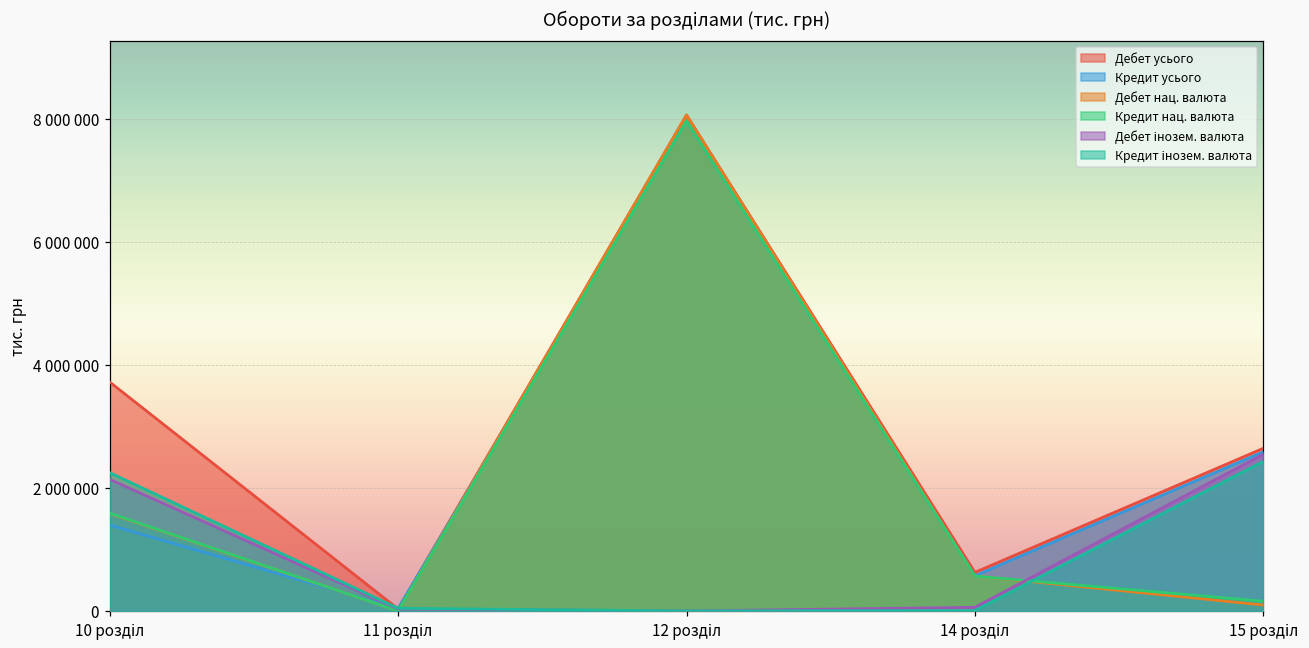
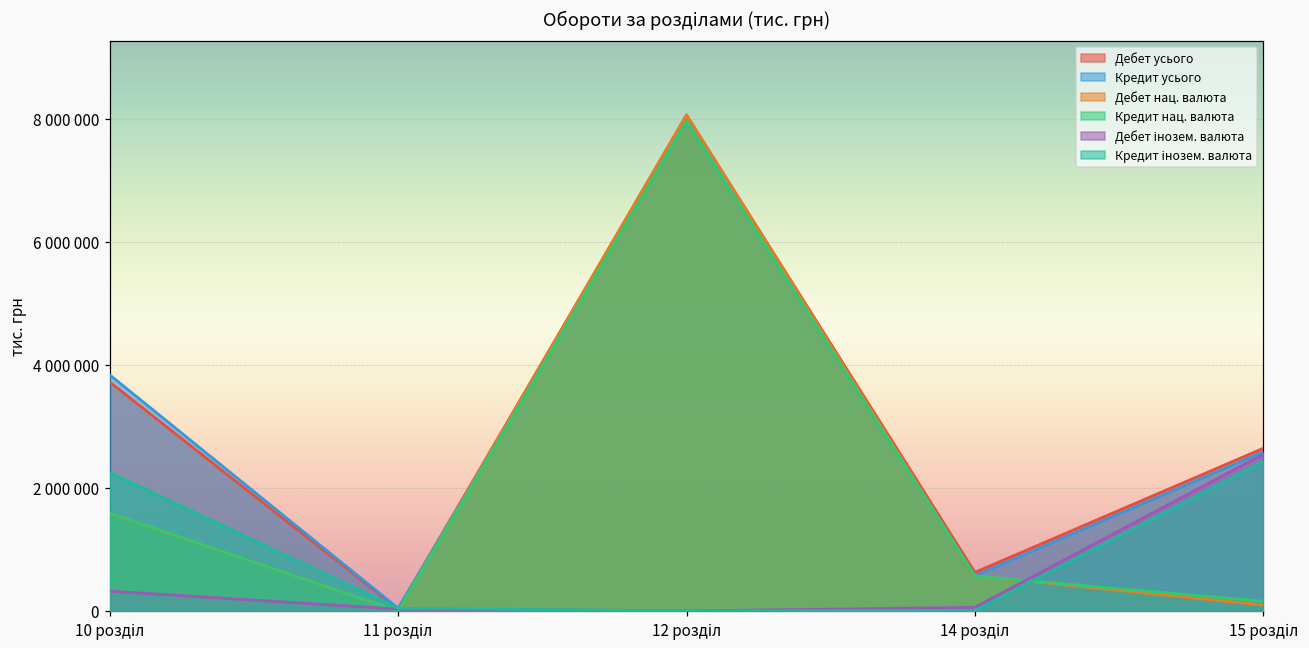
Кредит усього, 10 розділ: 1400000 -> 3800000
Дебет інозем. валюта, 10 розділ: 2100000 -> 300000
